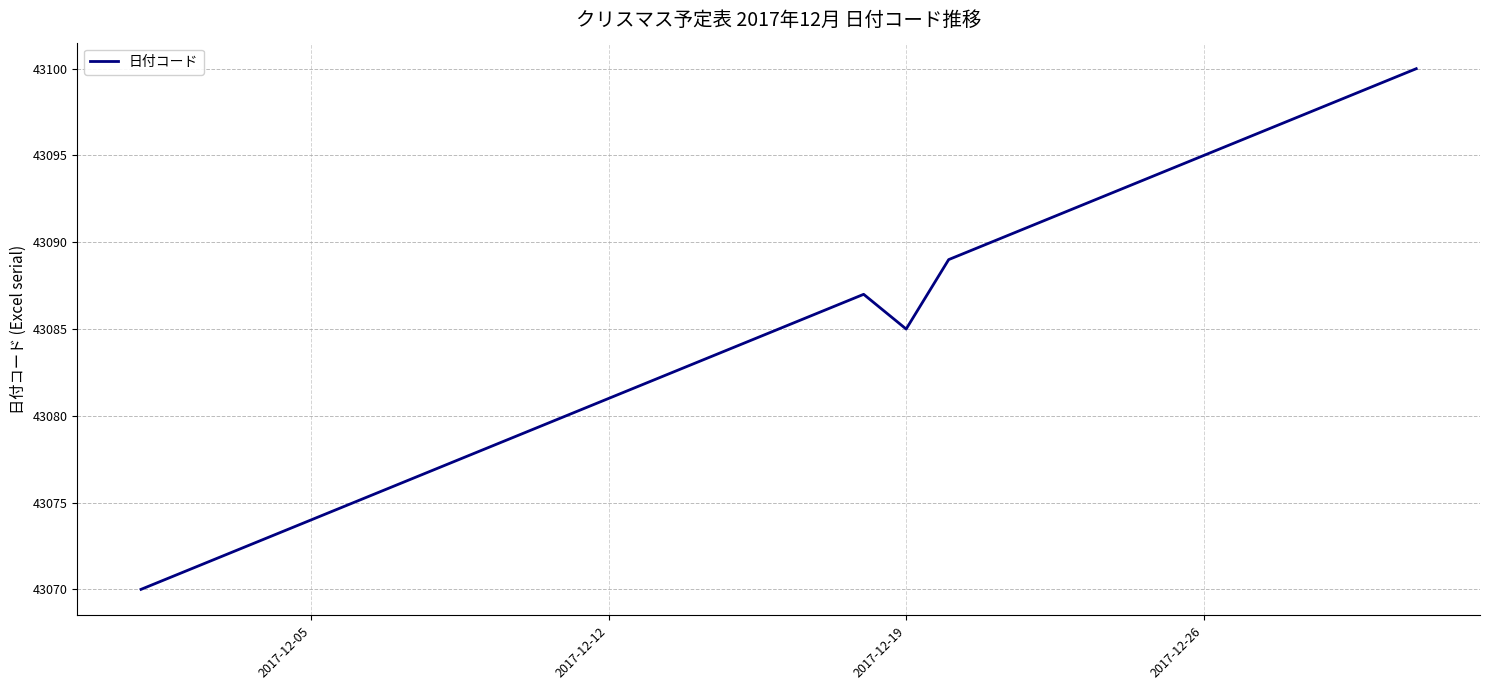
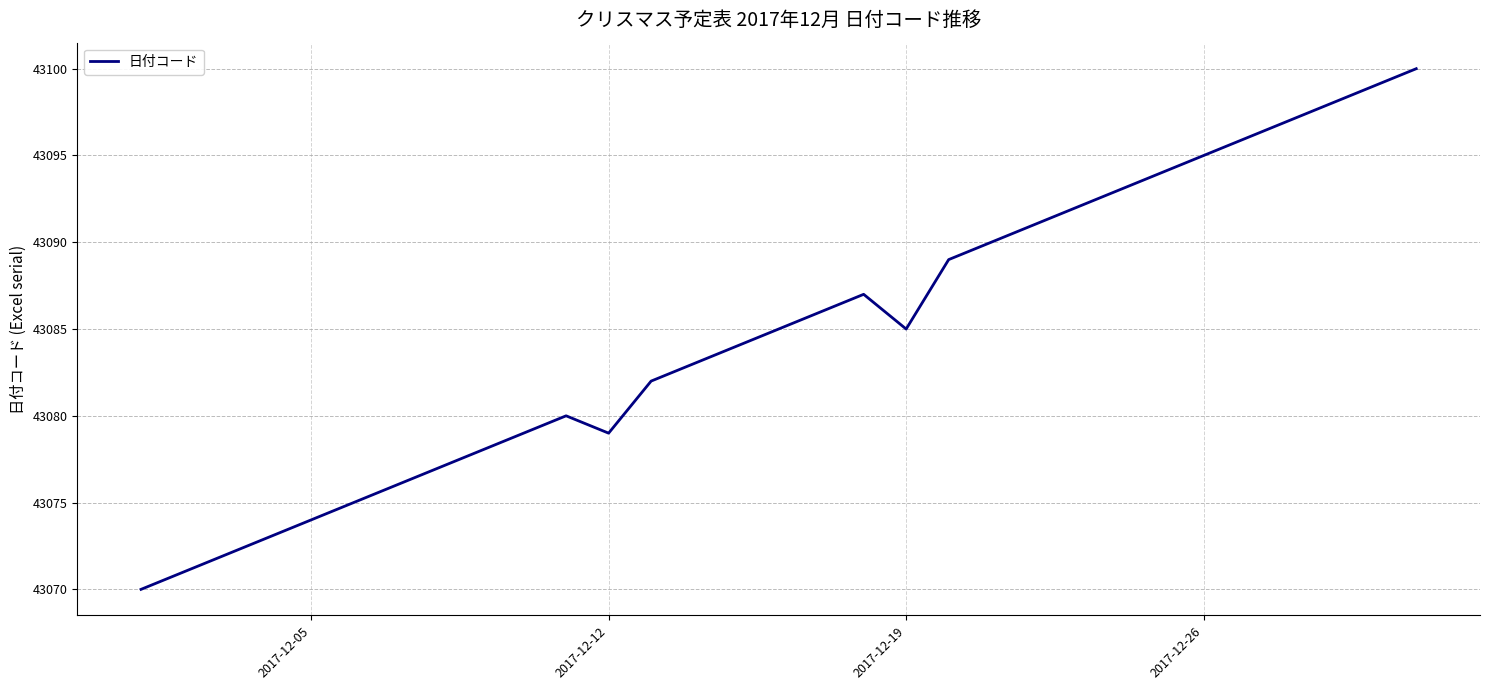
2017-12-12: 43081 -> 43079
